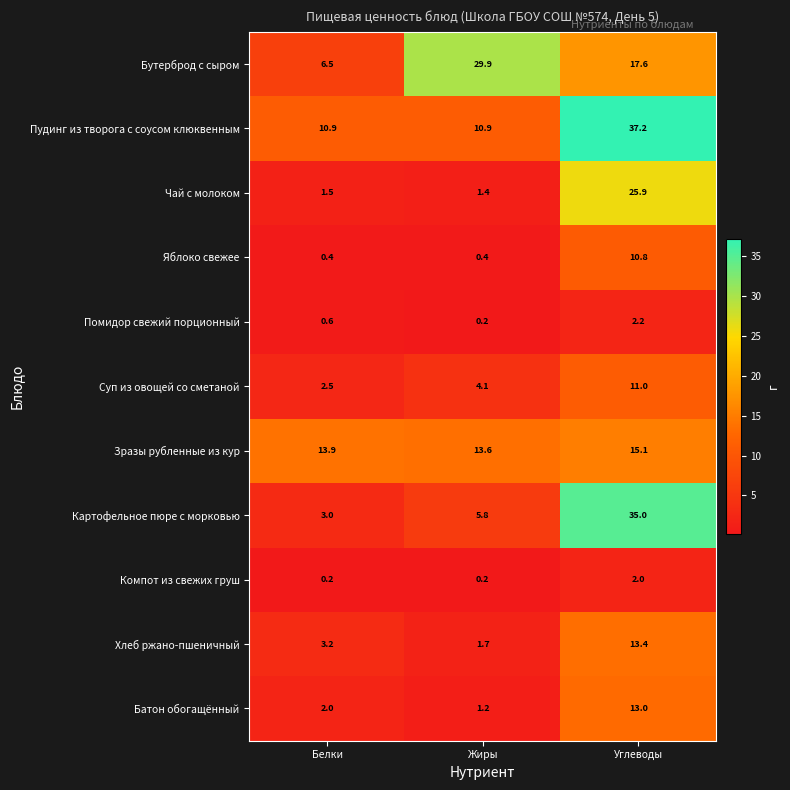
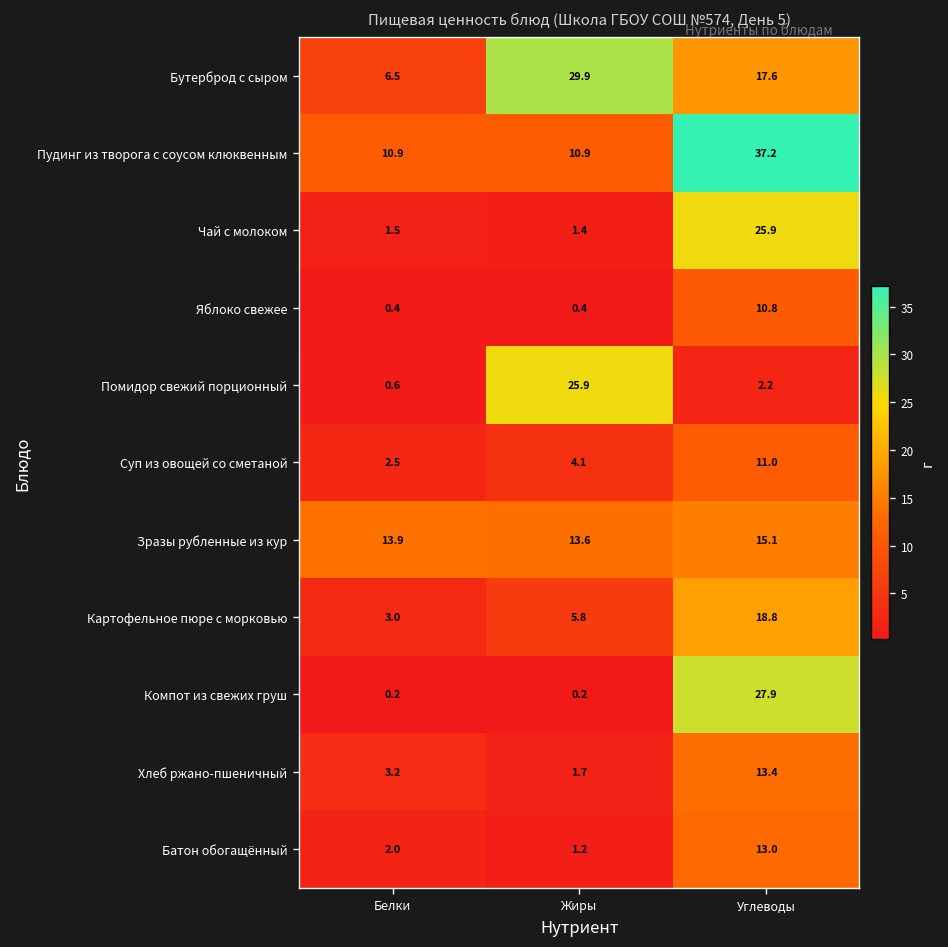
Помидор свежий порционный, Жиры: 0.2 -> 25.9
Картофельное пюре с морковью, Углеводы: 35.0 -> 18.8
Компот из свежих груш, Углеводы: 2.0 -> 27.9
